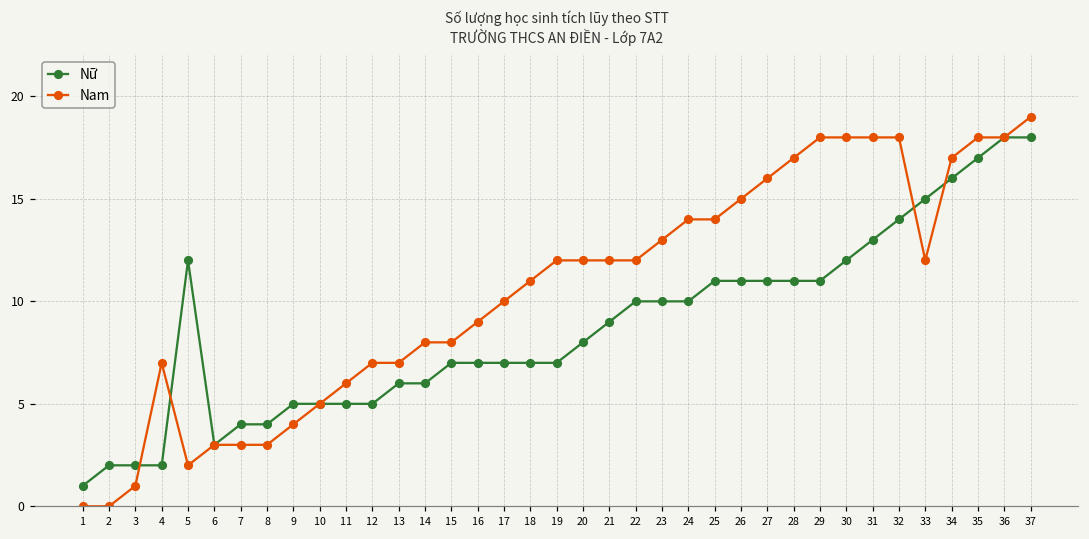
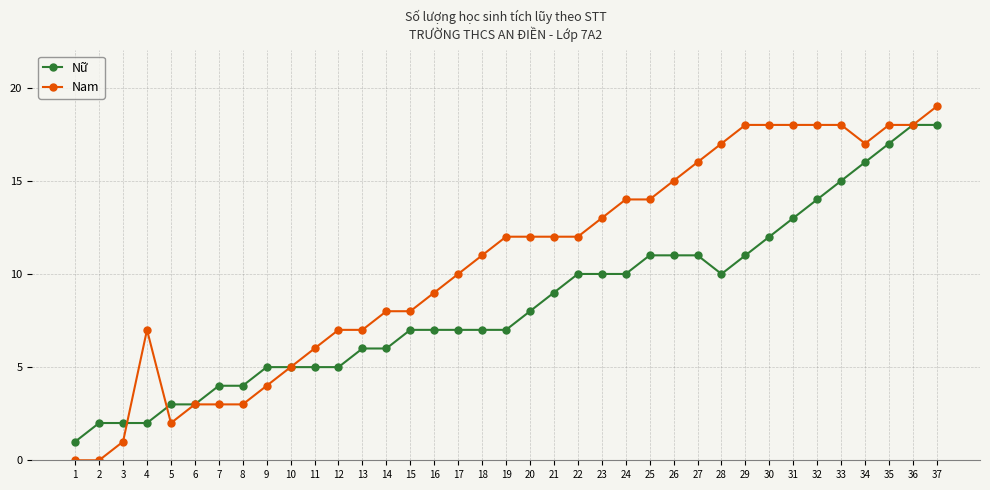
Nữ, 5: 12 -> 3
Nữ, 28: 11 -> 10
Nam, 33: 12 -> 18
